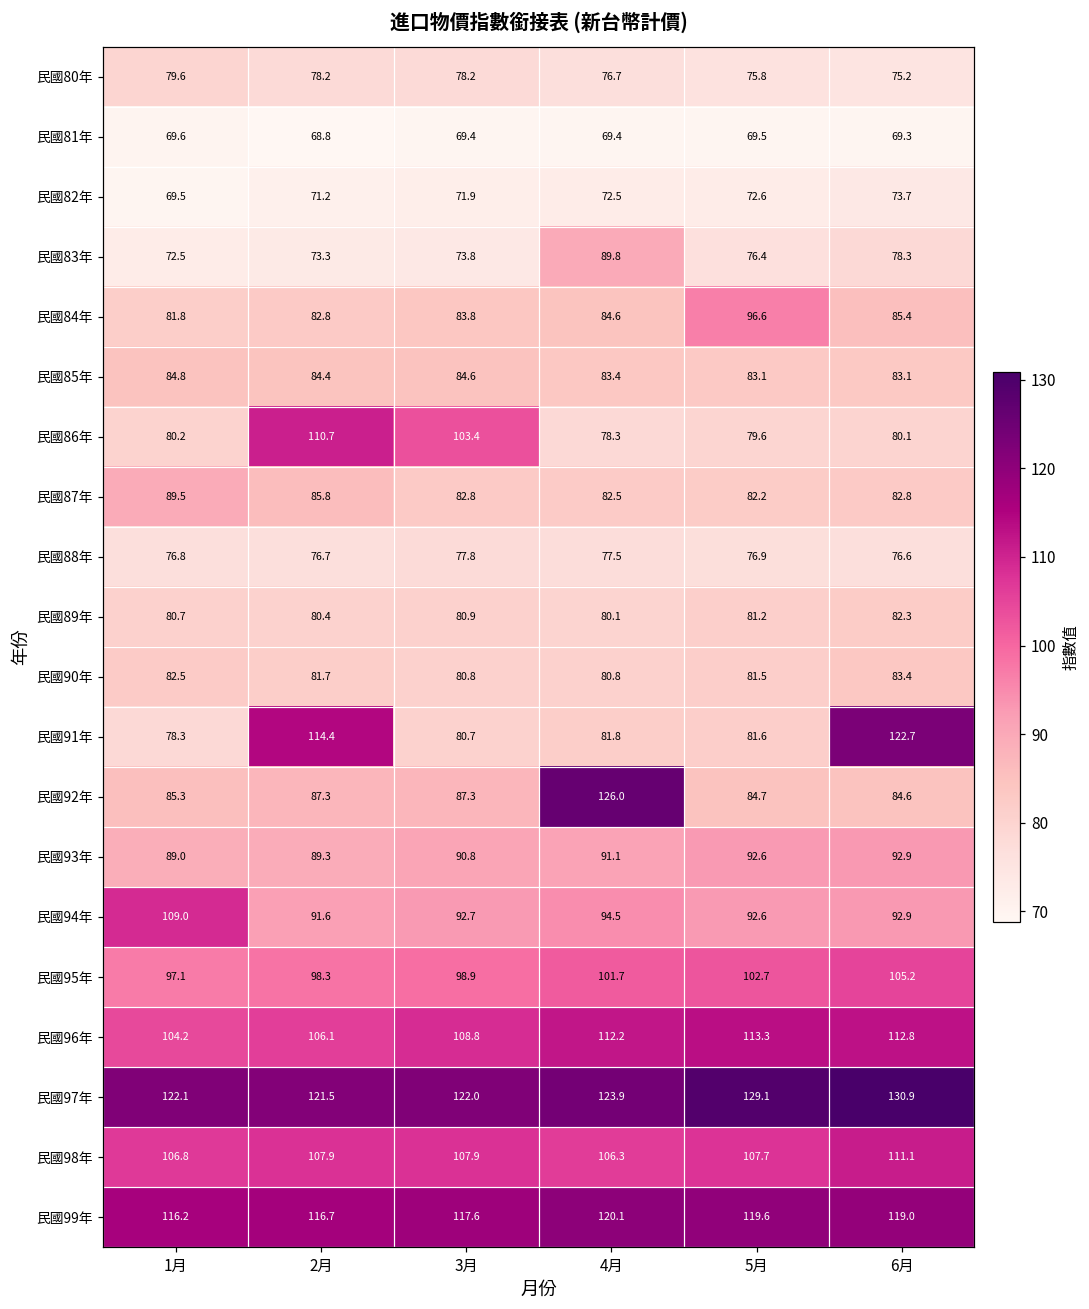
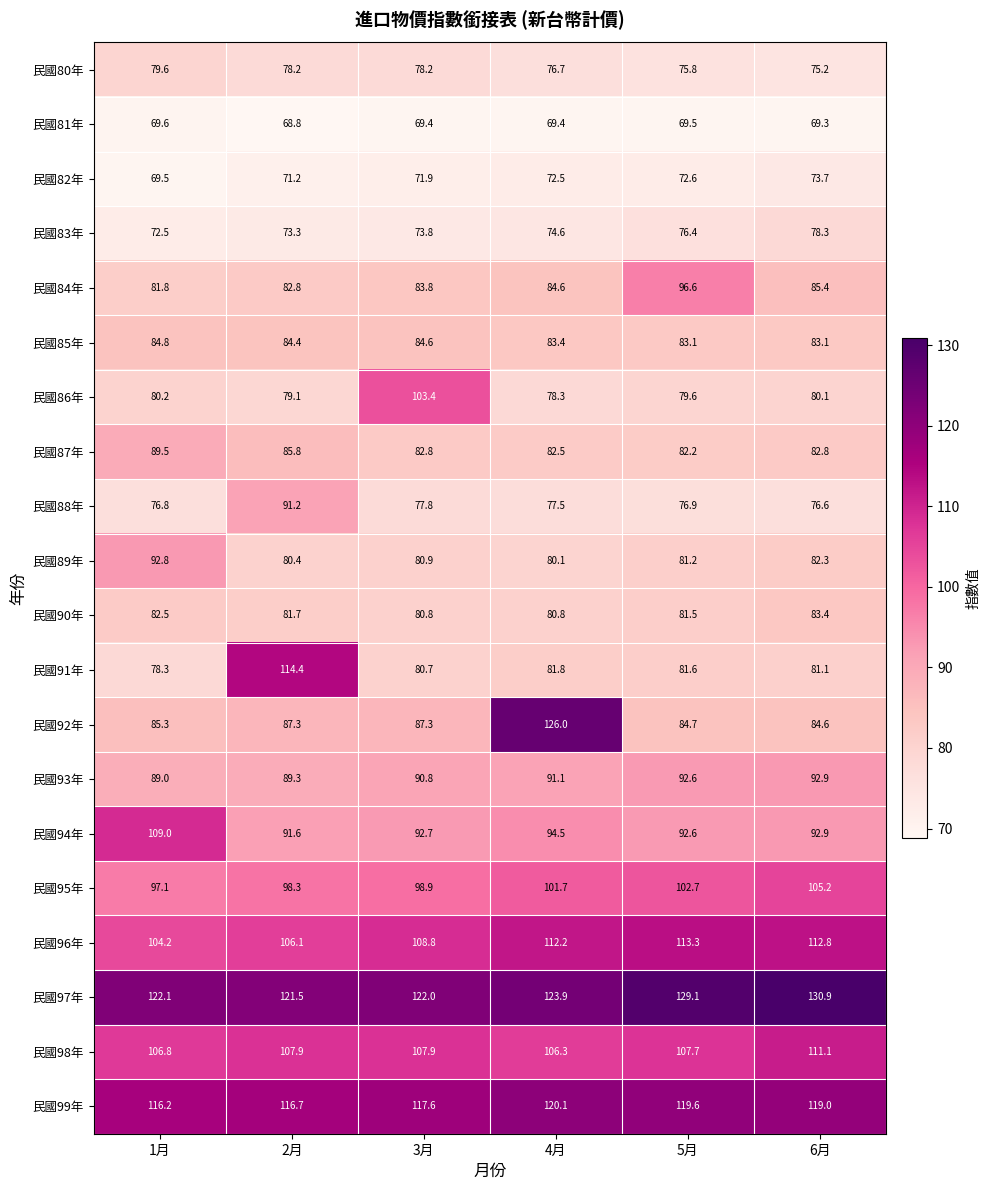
民國83年, 4月: 89.8 -> 74.6
民國86年, 2月: 110.7 -> 79.1
民國88年, 2月: 76.7 -> 91.2
民國89年, 1月: 80.7 -> 92.8
民國91年, 6月: 122.7 -> 81.1
